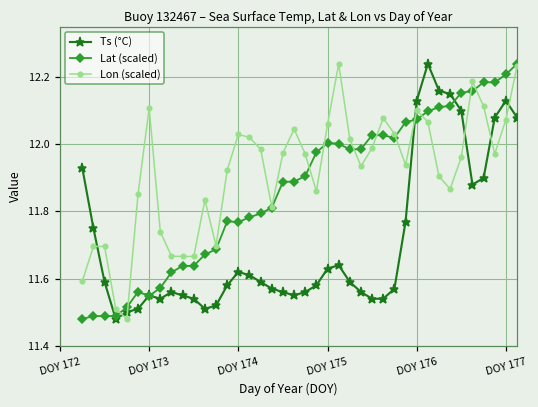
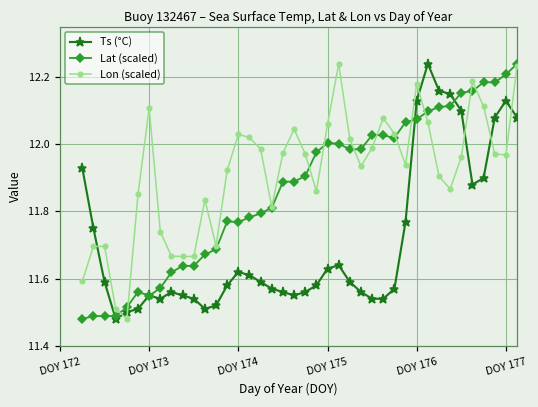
Lon (scaled), DOY 176: 12.10 -> 12.18
Lon (scaled), DOY 177: 12.07 -> 11.97
